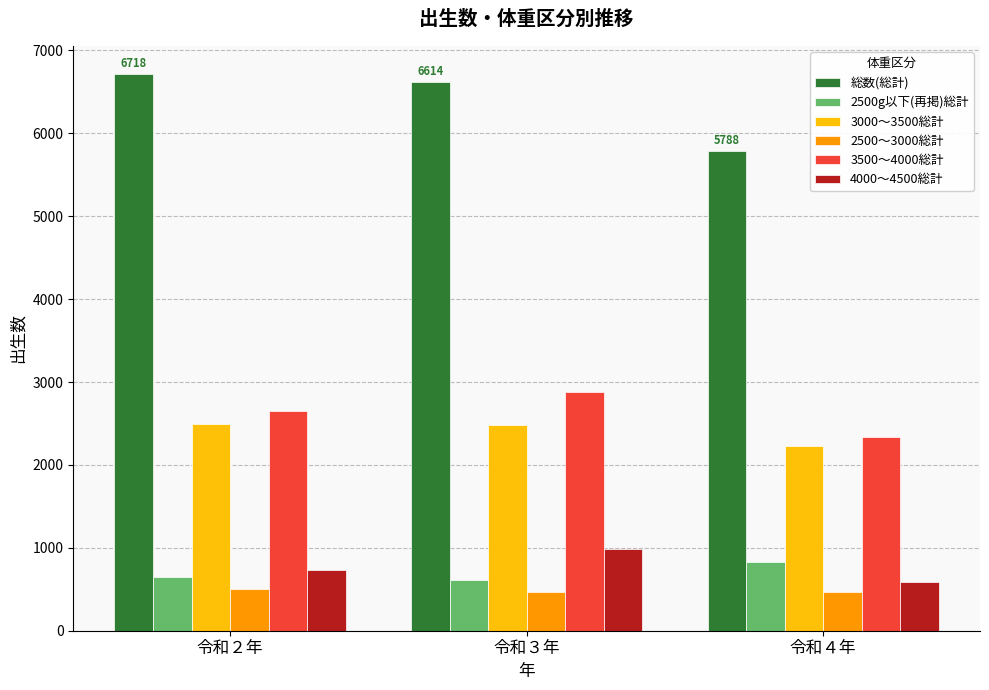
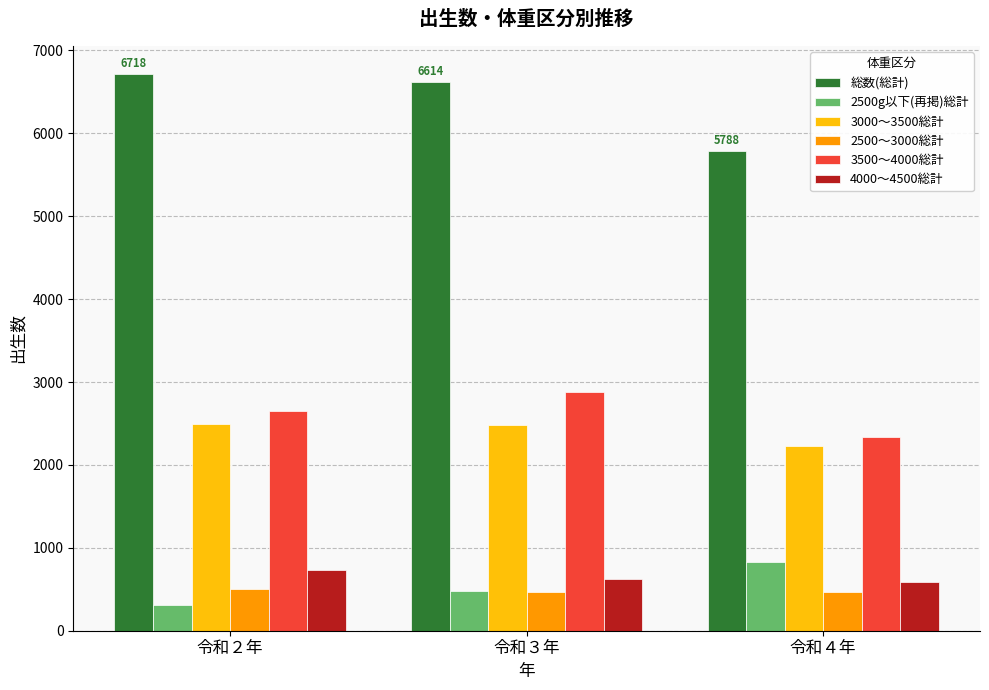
2500g以下(再掲)総計, 令和２年: 600 -> 300
2500g以下(再掲)総計, 令和３年: 600 -> 500
4000～4500総計, 令和３年: 1000 -> 600
